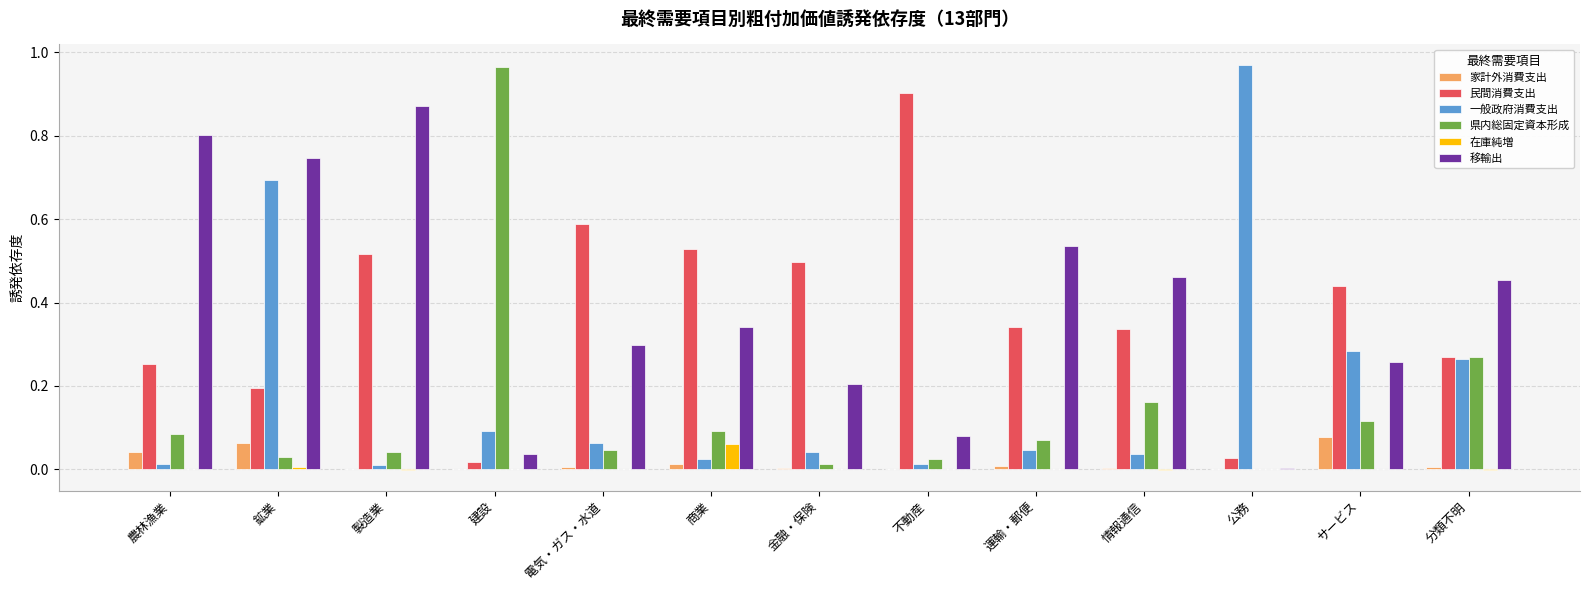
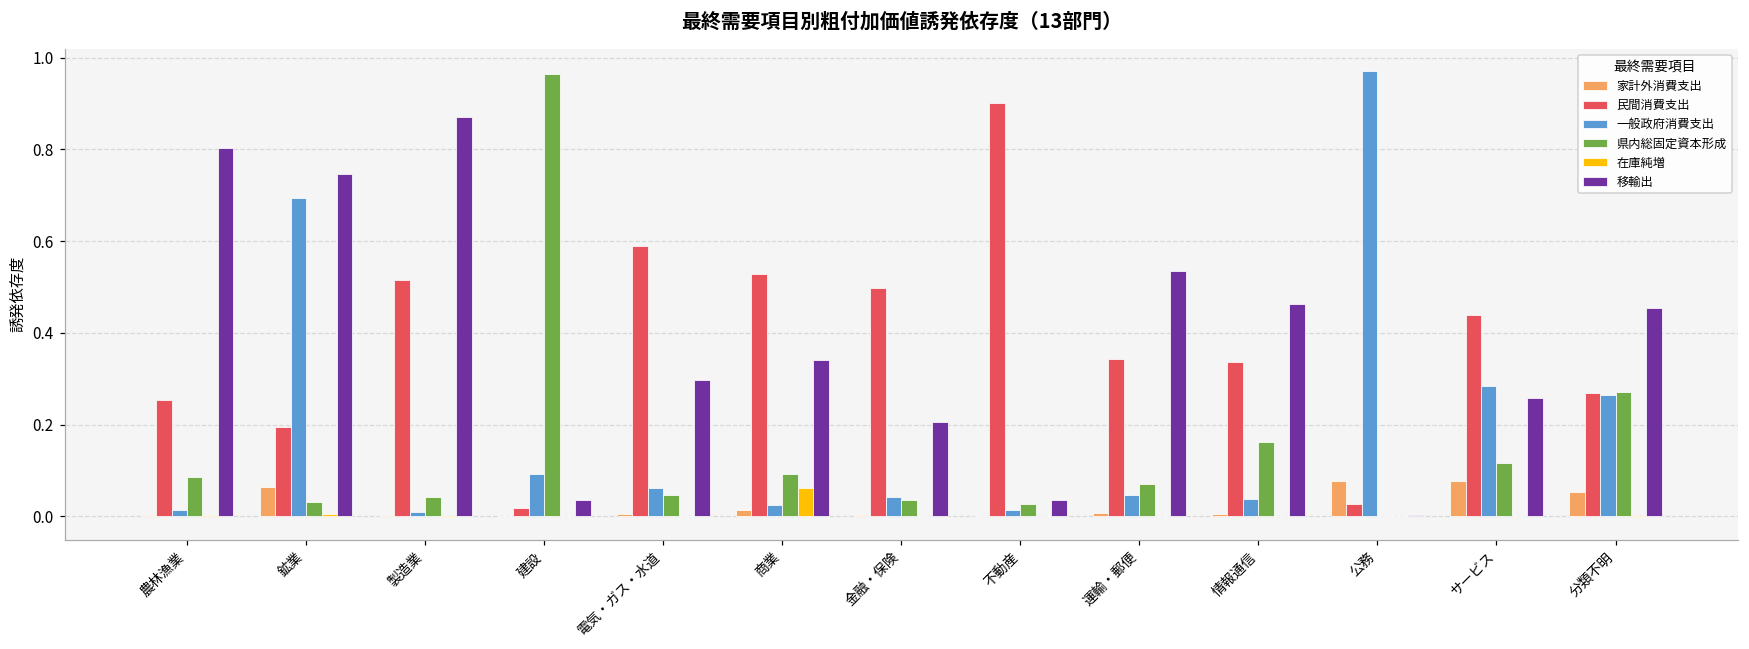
家計外消費支出, 農林漁業: 0.04 -> 0.00
県内総固定資本形成, 金融・保険: 0.01 -> 0.04
移輸出, 不動産: 0.08 -> 0.04
家計外消費支出, 公務: 0.00 -> 0.08
家計外消費支出, 分類不明: 0.01 -> 0.05
